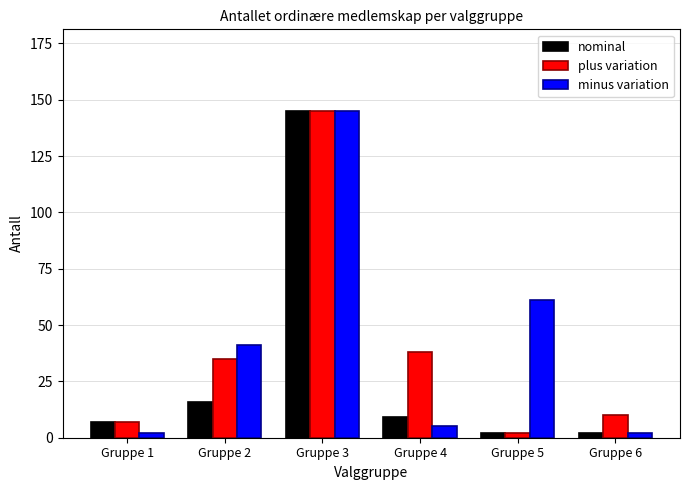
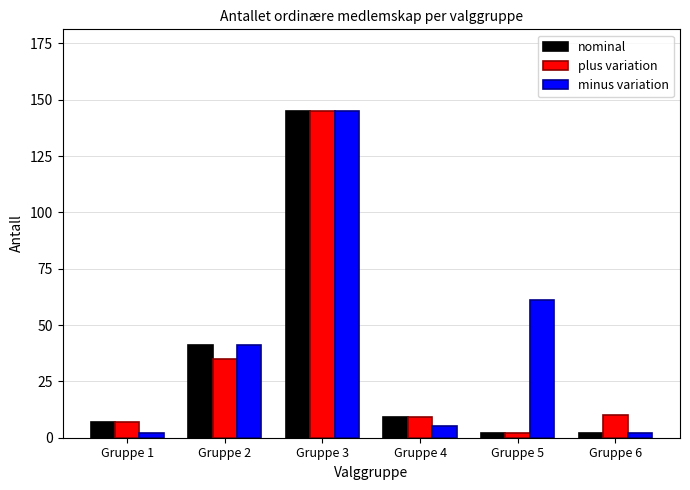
nominal, Gruppe 2: 16 -> 41
plus variation, Gruppe 4: 38 -> 9
